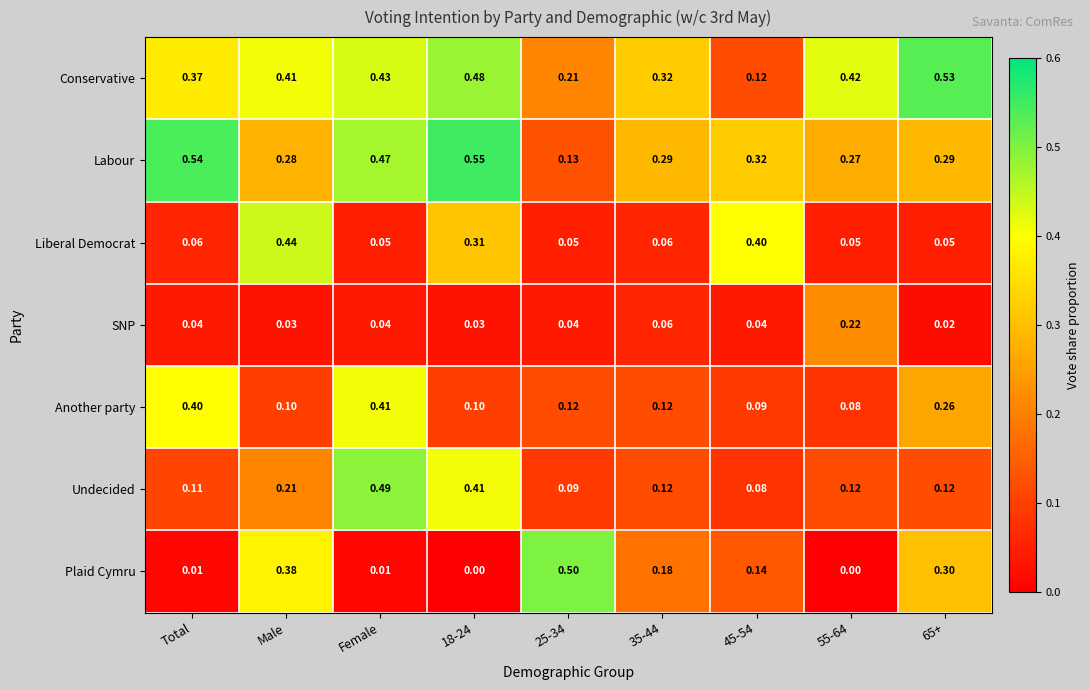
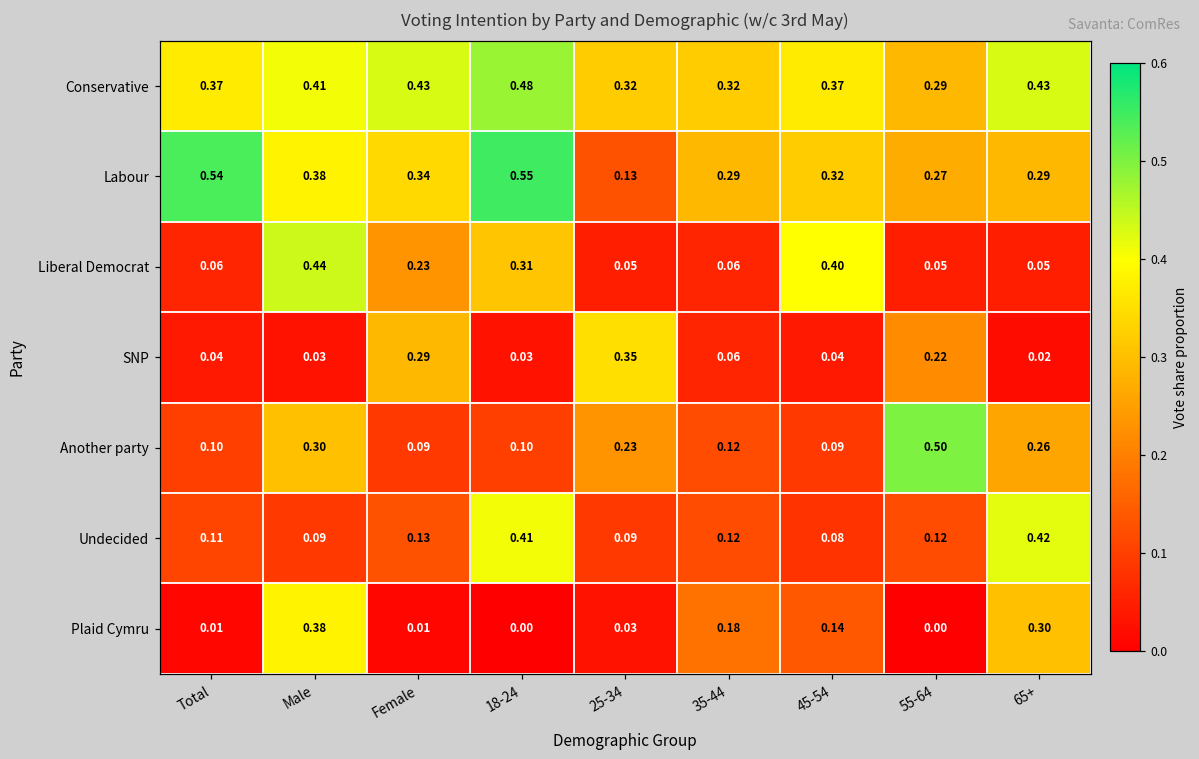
Conservative, 25-34: 0.21 -> 0.32
Conservative, 45-54: 0.12 -> 0.37
Conservative, 55-64: 0.42 -> 0.29
Conservative, 65+: 0.53 -> 0.43
Labour, Male: 0.28 -> 0.38
Labour, Female: 0.47 -> 0.34
Liberal Democrat, Female: 0.05 -> 0.23
SNP, Female: 0.04 -> 0.29
SNP, 25-34: 0.04 -> 0.35
Another party, Total: 0.40 -> 0.10
Another party, Male: 0.10 -> 0.30
Another party, Female: 0.41 -> 0.09
Another party, 25-34: 0.12 -> 0.23
Another party, 55-64: 0.08 -> 0.50
Undecided, Male: 0.21 -> 0.09
Undecided, Female: 0.49 -> 0.13
Undecided, 65+: 0.12 -> 0.42
Plaid Cymru, 25-34: 0.50 -> 0.03
